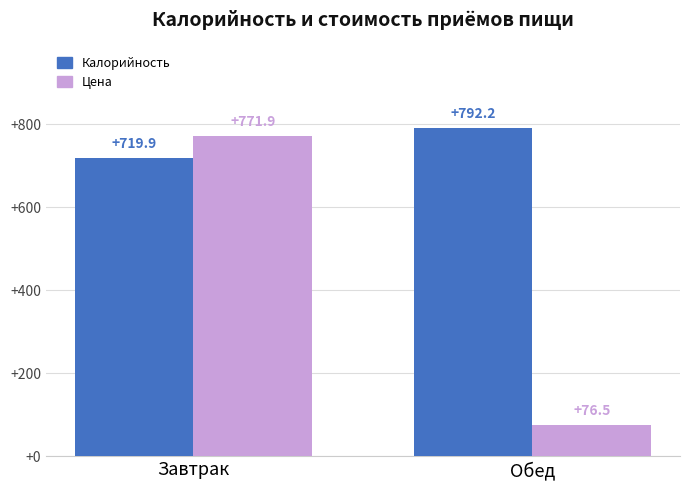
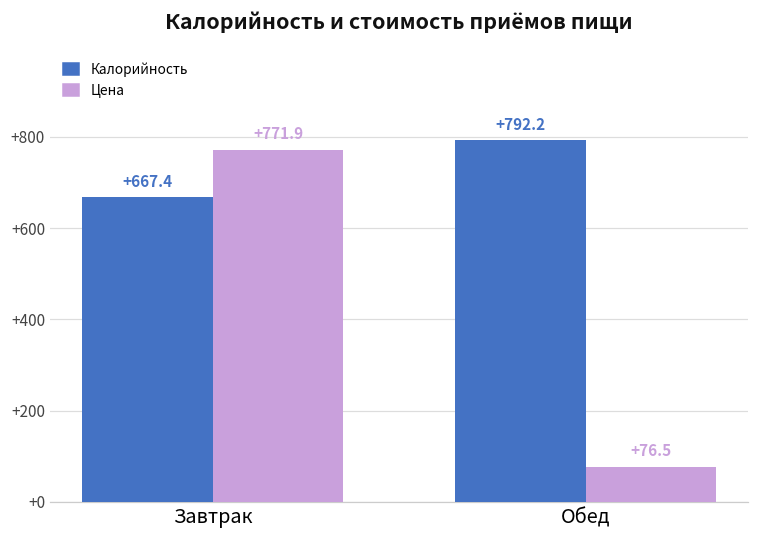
Калорийность, Завтрак: +719.9 -> +667.4
